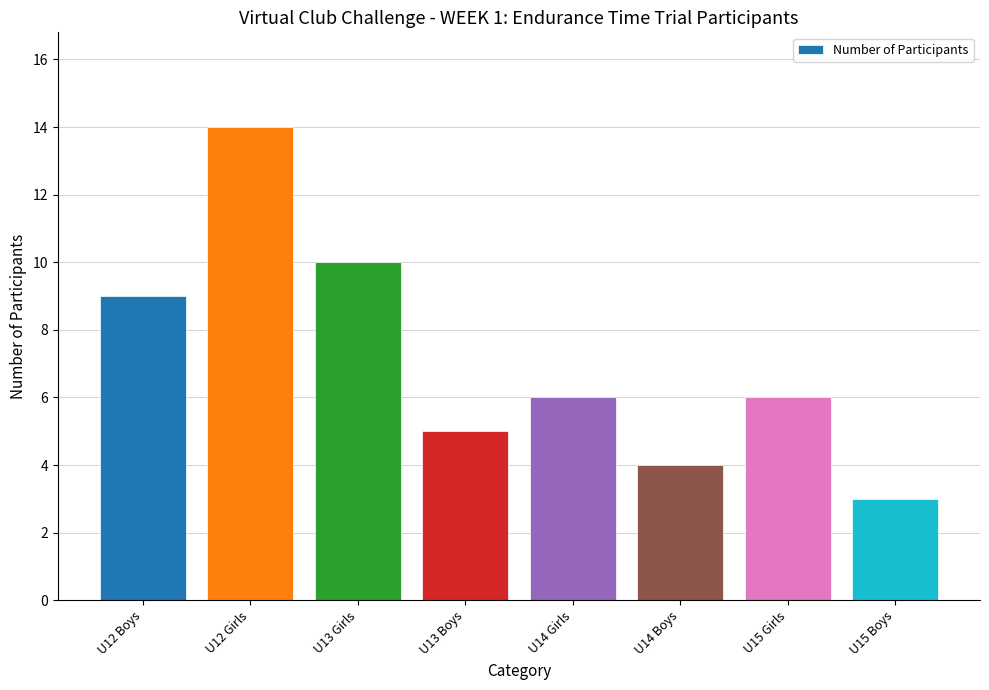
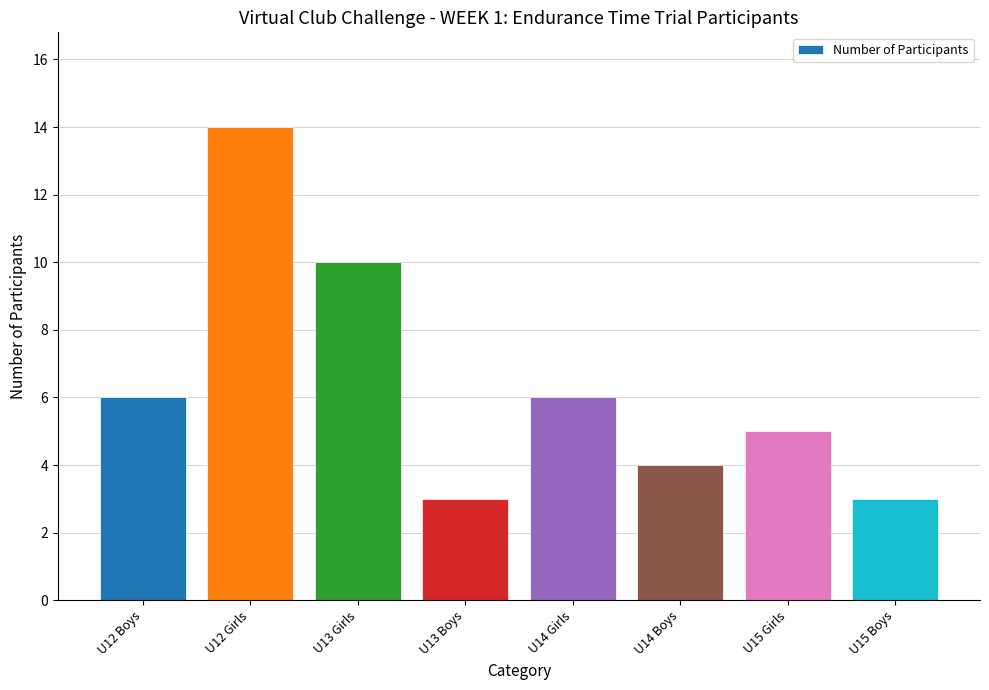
U12 Boys: 9 -> 6
U13 Boys: 5 -> 3
U15 Girls: 6 -> 5
